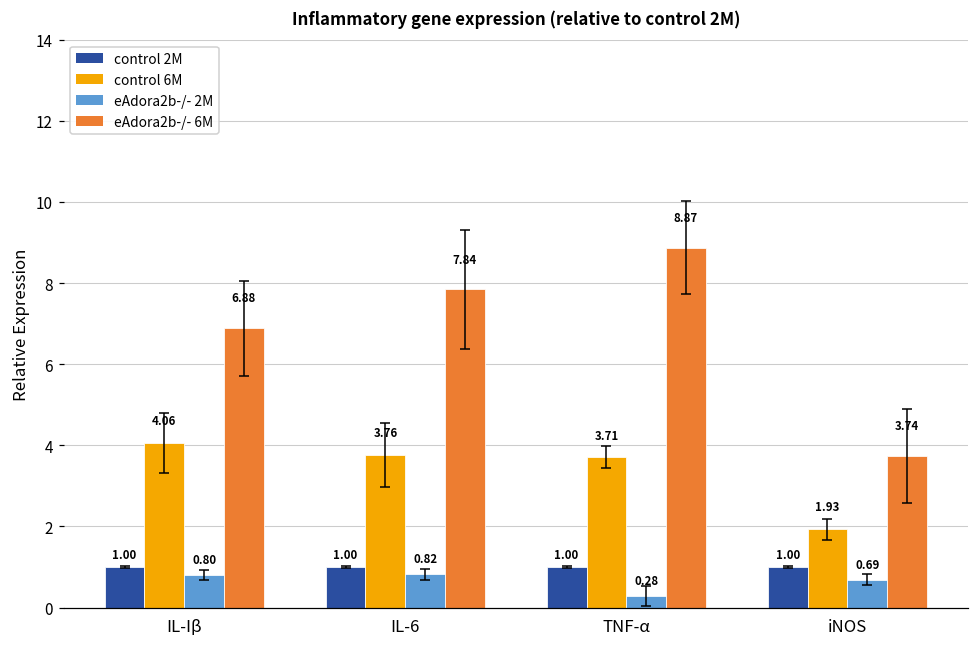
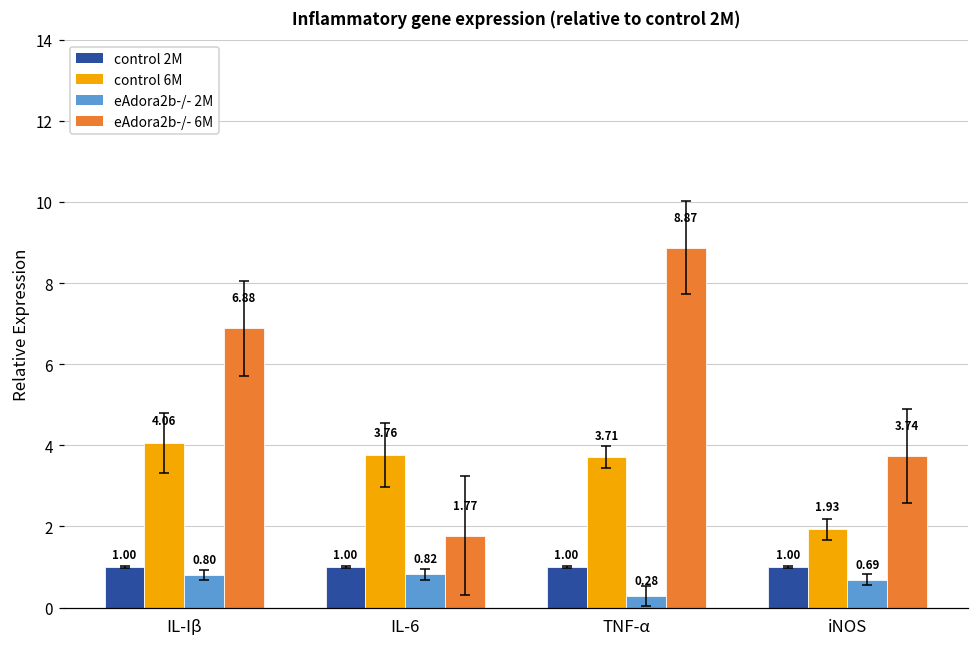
eAdora2b-/- 6M, IL-6: 7.84 -> 1.77
